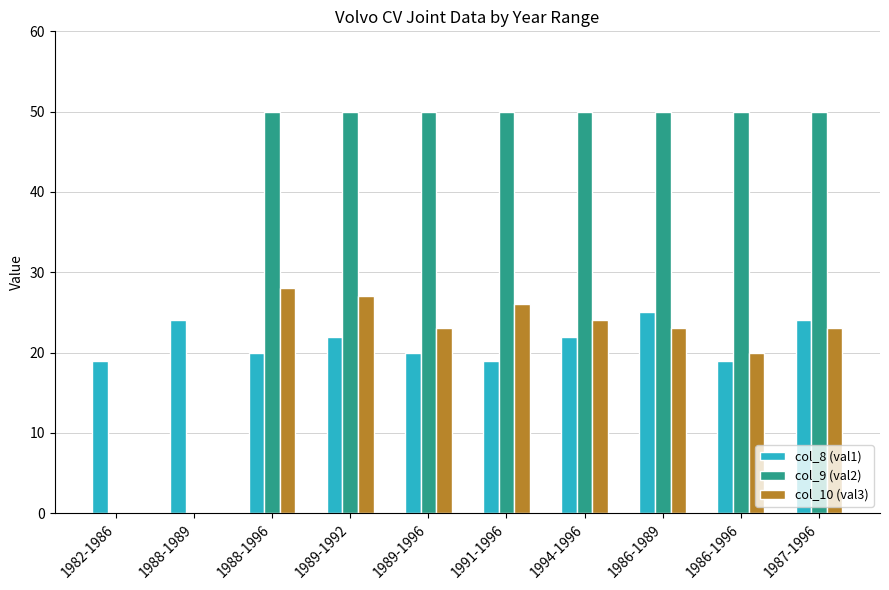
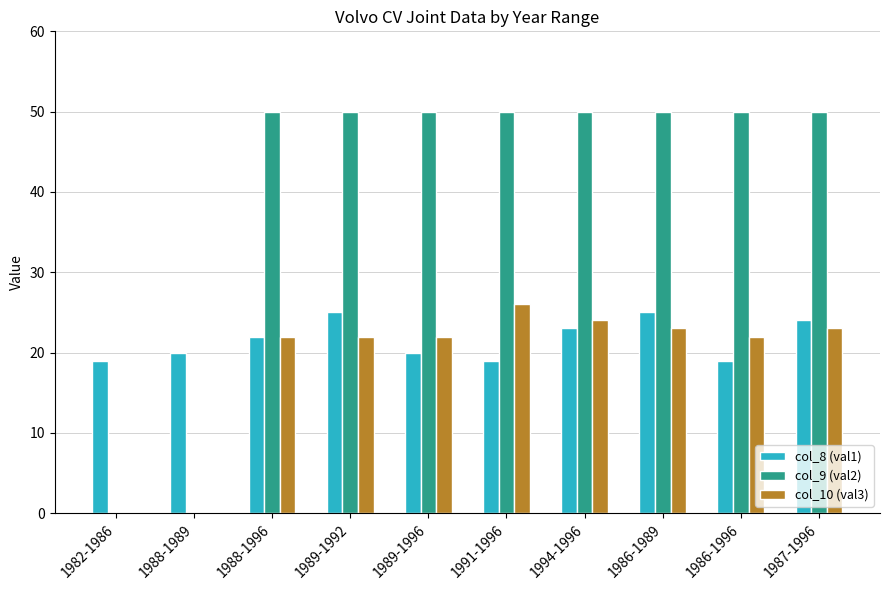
col_8 (val1), 1988-1989: 24 -> 20
col_8 (val1), 1988-1996: 20 -> 22
col_10 (val3), 1988-1996: 28 -> 22
col_8 (val1), 1989-1992: 22 -> 25
col_10 (val3), 1989-1992: 27 -> 22
col_10 (val3), 1989-1996: 23 -> 22
col_8 (val1), 1994-1996: 22 -> 23
col_10 (val3), 1986-1996: 20 -> 22
